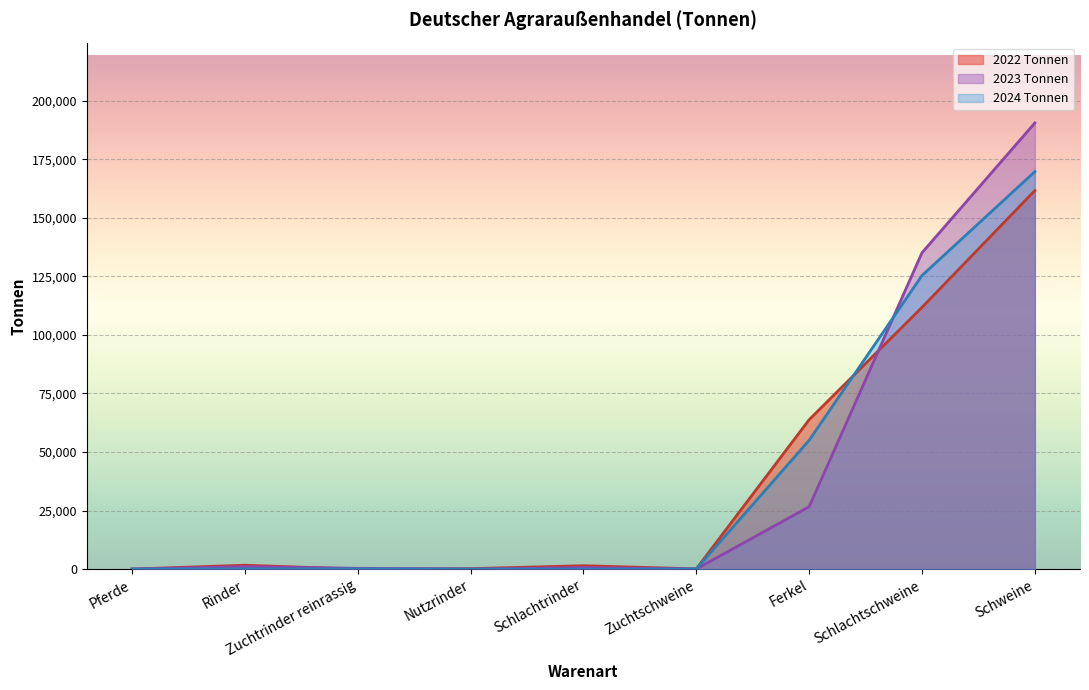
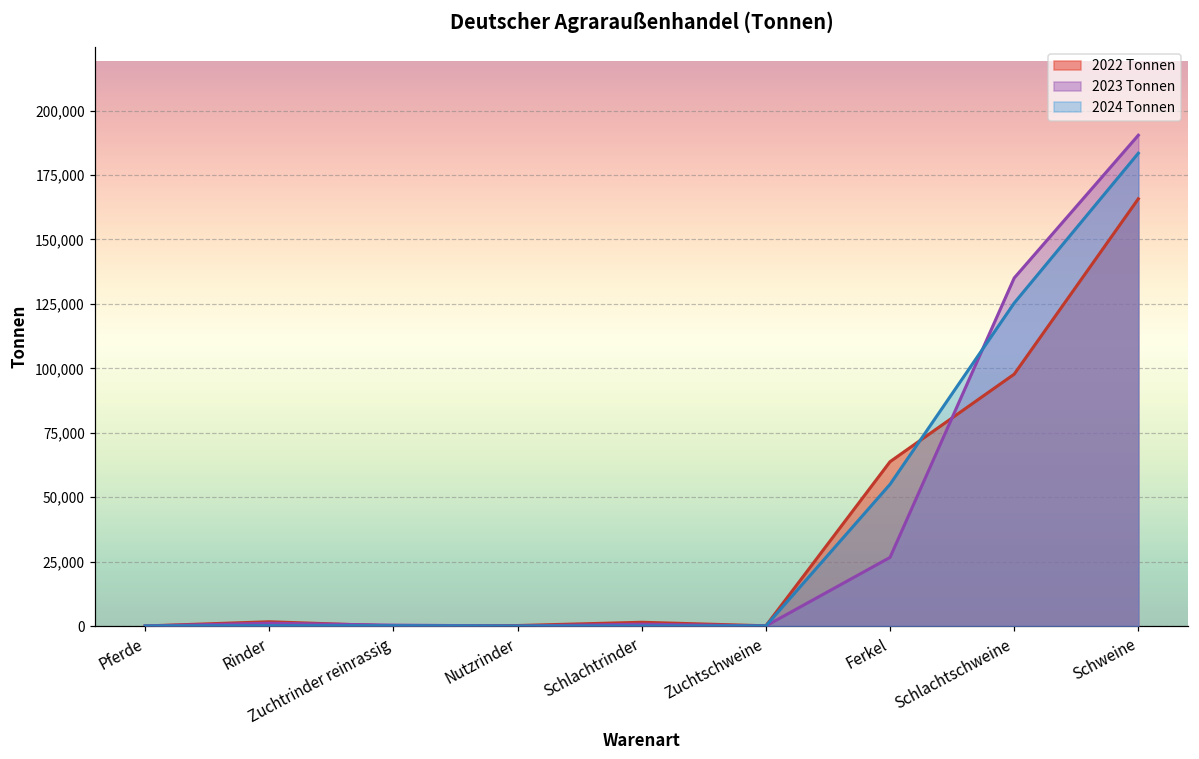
2022 Tonnen, Schlachtschweine: 112,000 -> 98,000
2022 Tonnen, Schweine: 162,000 -> 166,000
2024 Tonnen, Schweine: 170,000 -> 183,000
